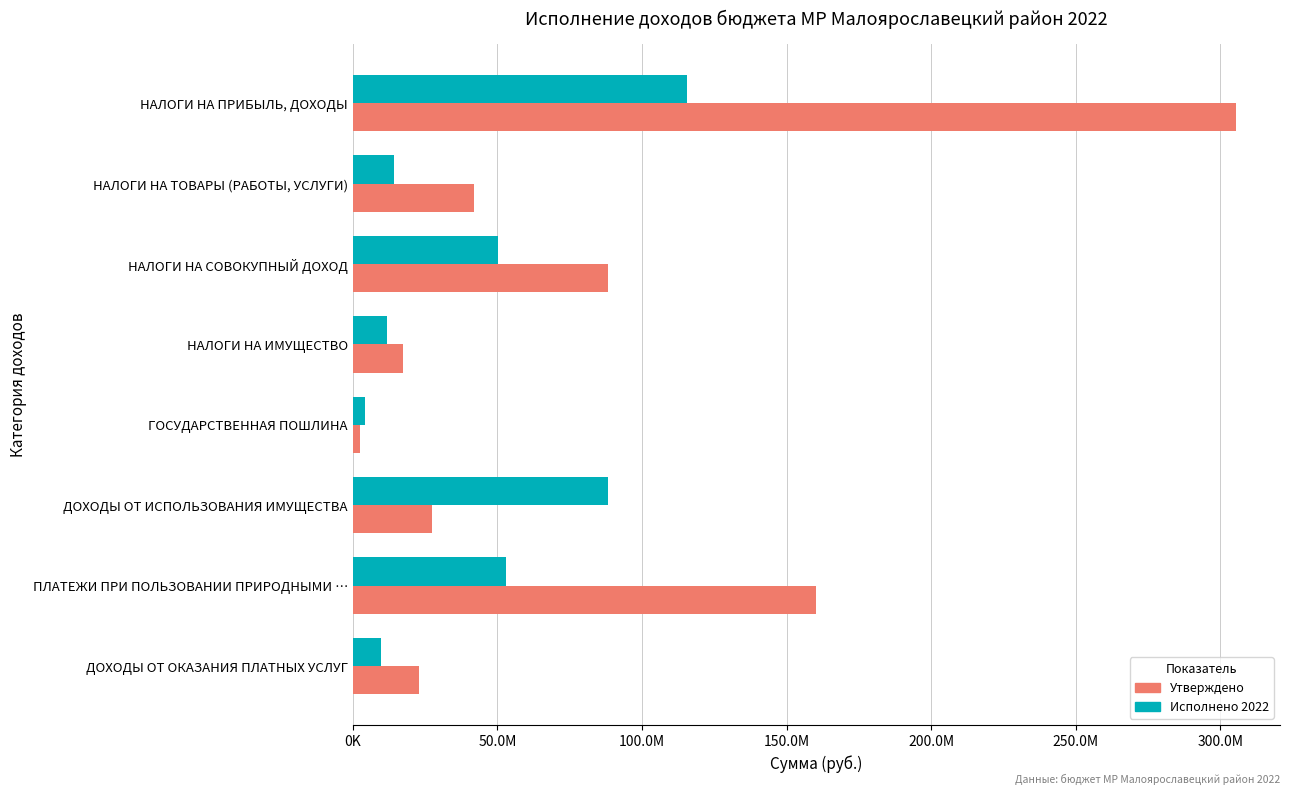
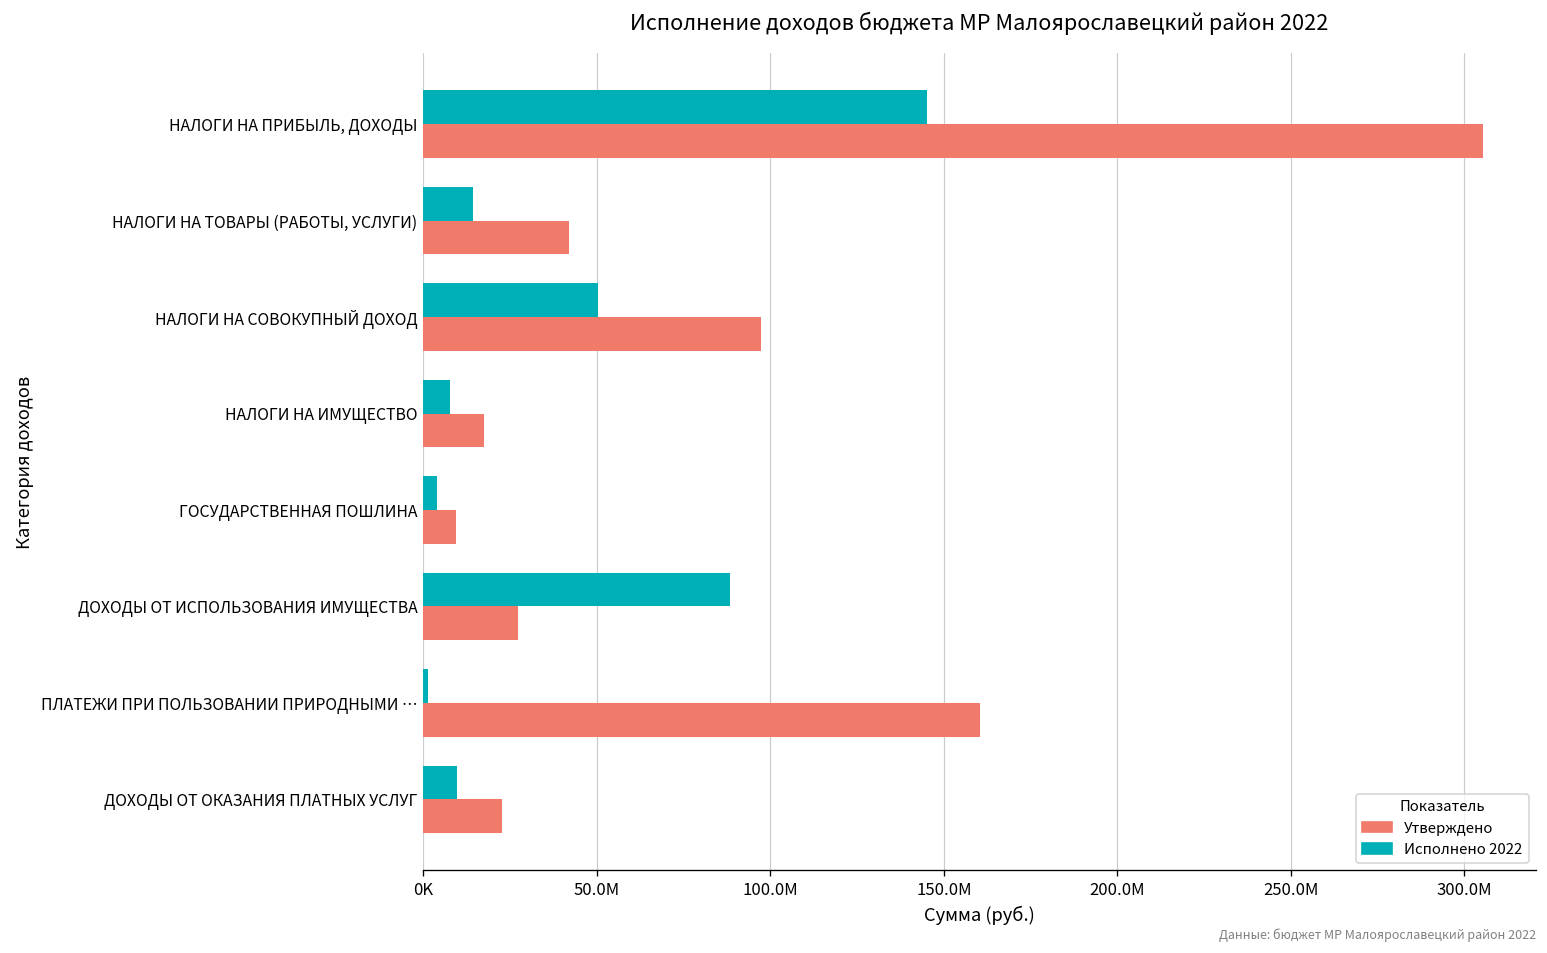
Исполнено 2022, НАЛОГИ НА ПРИБЫЛЬ, ДОХОДЫ: 116000000 -> 145000000
Утверждено, НАЛОГИ НА СОВОКУПНЫЙ ДОХОД: 88000000 -> 97000000
Исполнено 2022, НАЛОГИ НА ИМУЩЕСТВО: 12000000 -> 8000000
Утверждено, ГОСУДАРСТВЕННАЯ ПОШЛИНА: 3000000 -> 9000000
Исполнено 2022, ПЛАТЕЖИ ПРИ ПОЛЬЗОВАНИИ ПРИРОДНЫМИ …: 53000000 -> 1000000
